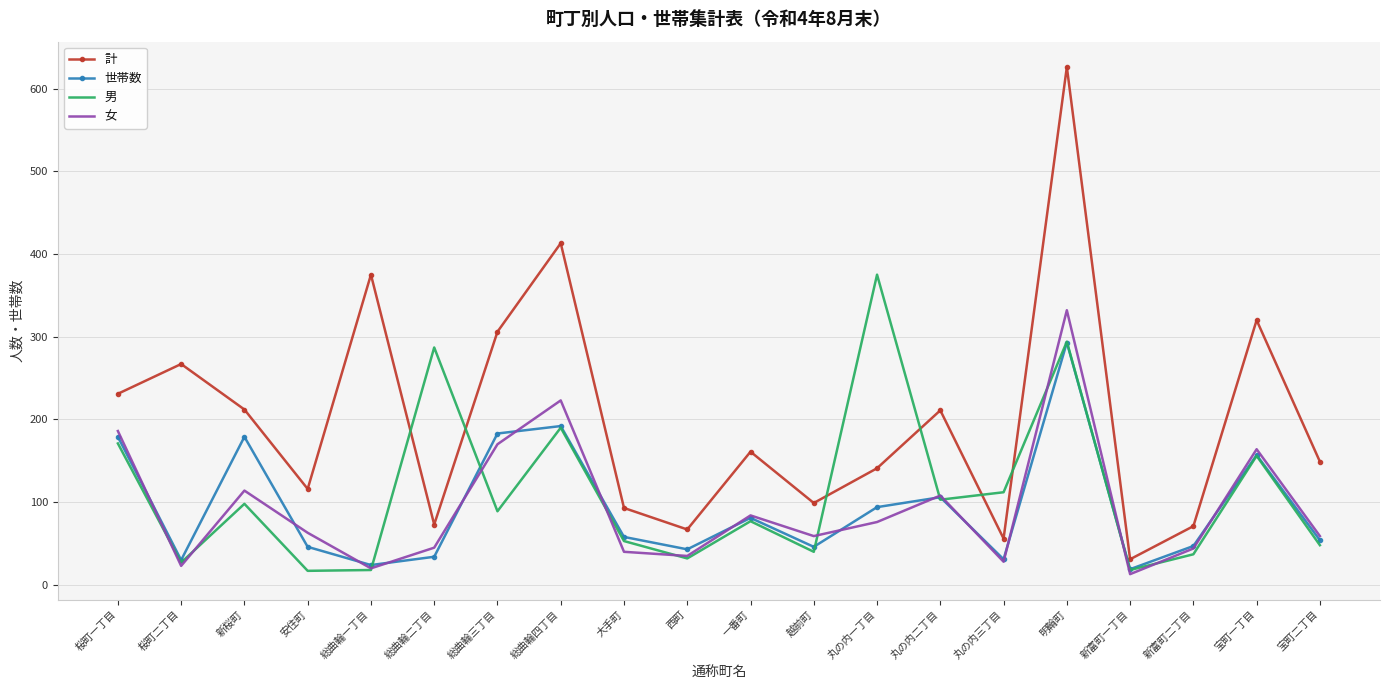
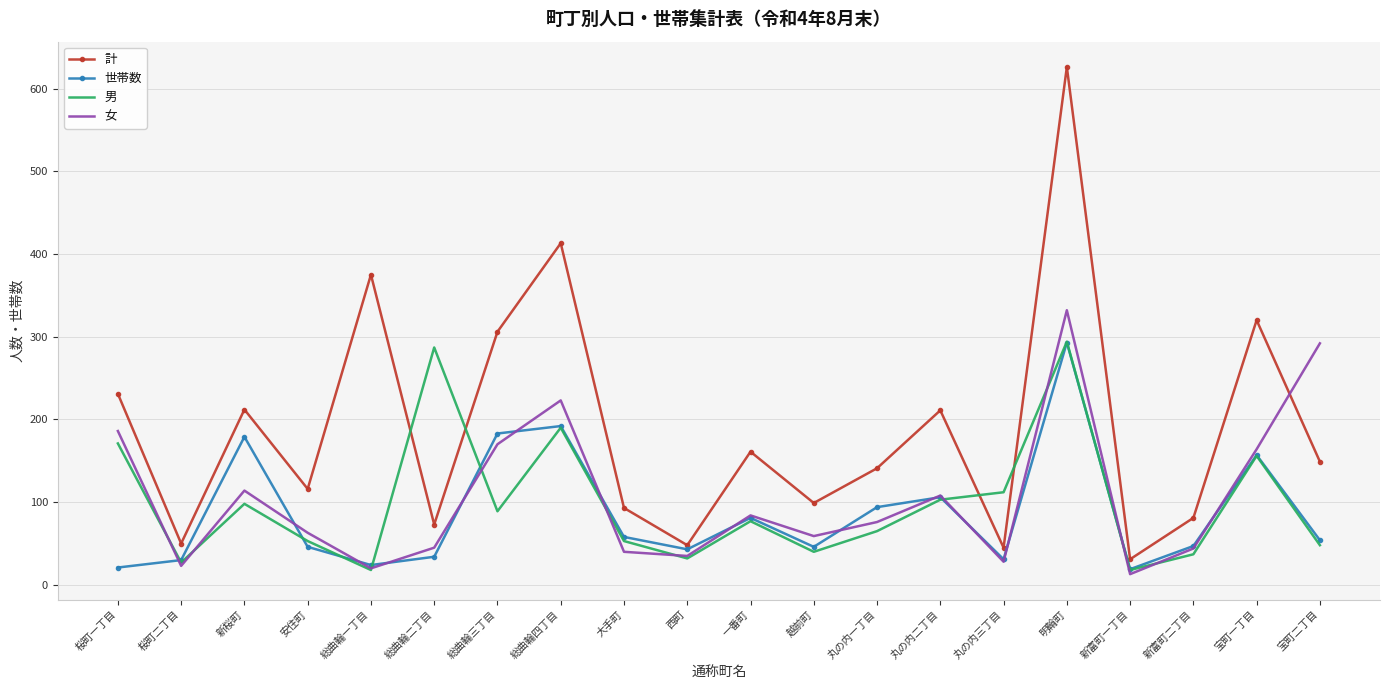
世帯数, 桜町一丁目: 180 -> 20
計, 桜町二丁目: 270 -> 50
男, 安住町: 20 -> 50
計, 西町: 70 -> 50
男, 丸の内一丁目: 380 -> 70
計, 丸の内三丁目: 60 -> 50
計, 新富町二丁目: 70 -> 80
女, 宝町二丁目: 60 -> 290
